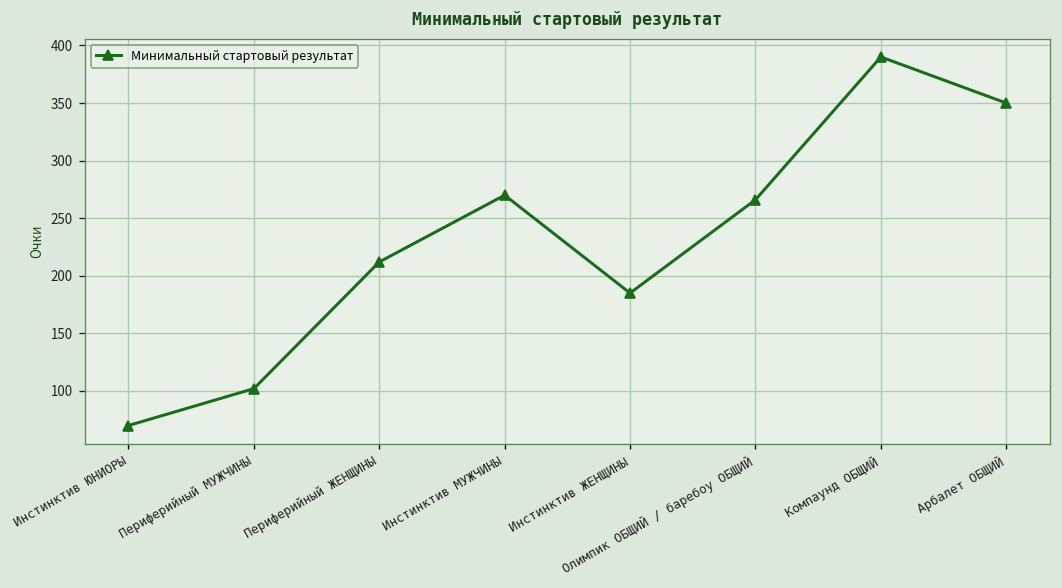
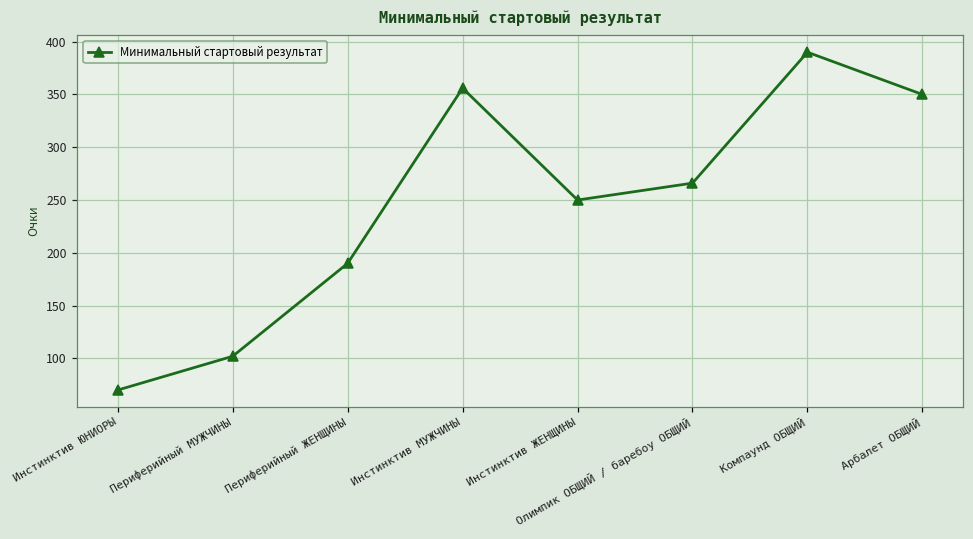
Периферийный ЖЕНЩИНЫ: 210 -> 190
Инстинктив МУЖЧИНЫ: 270 -> 360
Инстинктив ЖЕНЩИНЫ: 190 -> 250
